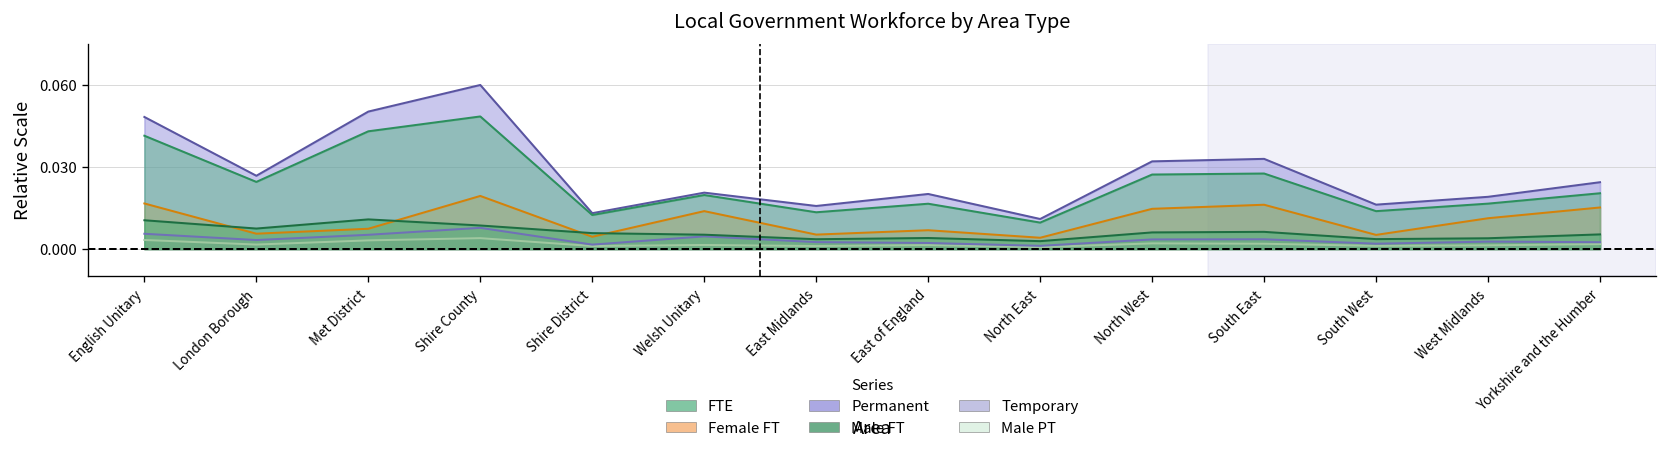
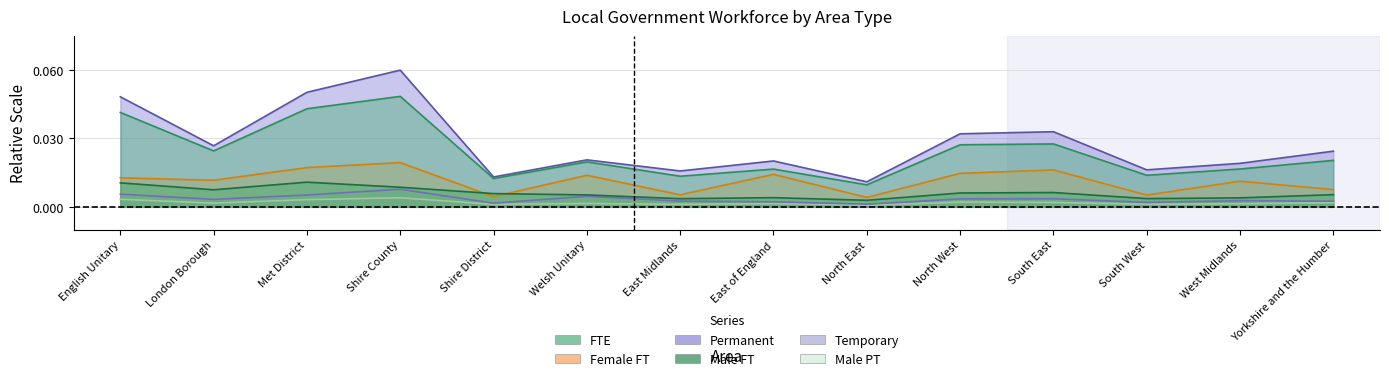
Female FT, English Unitary: 0.017 -> 0.013
Female FT, London Borough: 0.006 -> 0.012
Female FT, Met District: 0.007 -> 0.017
Female FT, East of England: 0.007 -> 0.014
Female FT, Yorkshire and the Humber: 0.015 -> 0.008
